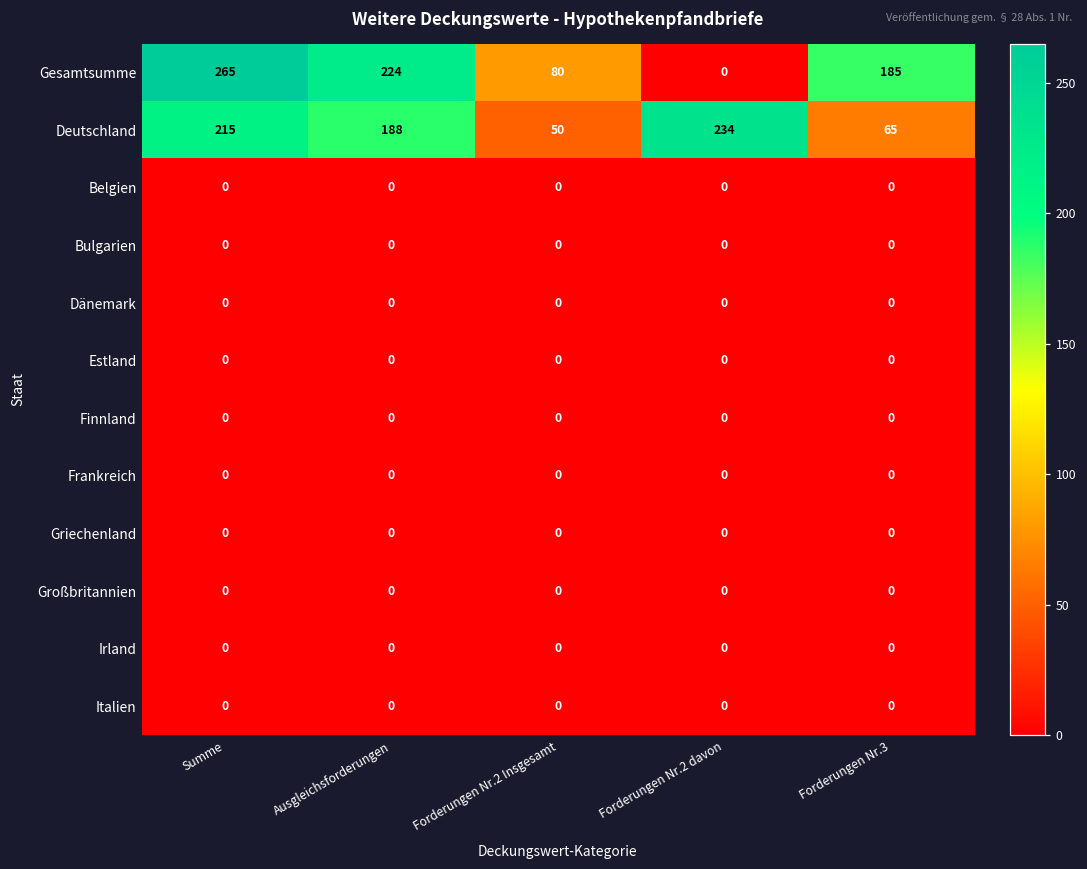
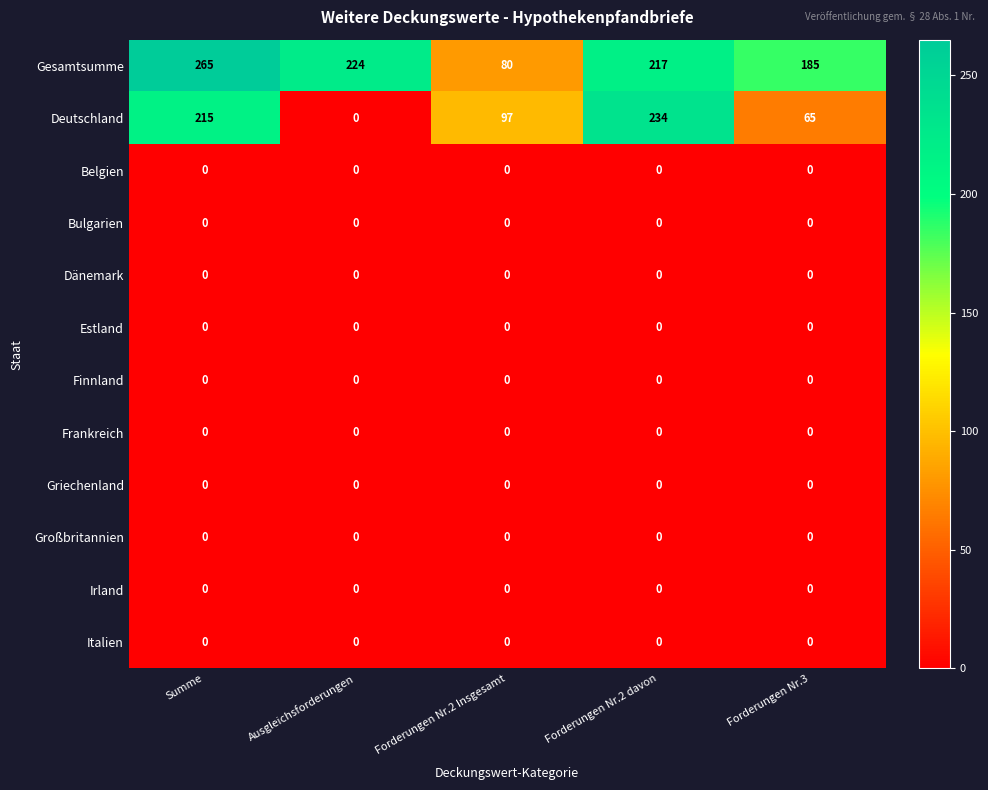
Gesamtsumme, Forderungen Nr.2 davon: 0 -> 217
Deutschland, Ausgleichsforderungen: 188 -> 0
Deutschland, Forderungen Nr.2 Insgesamt: 50 -> 97
